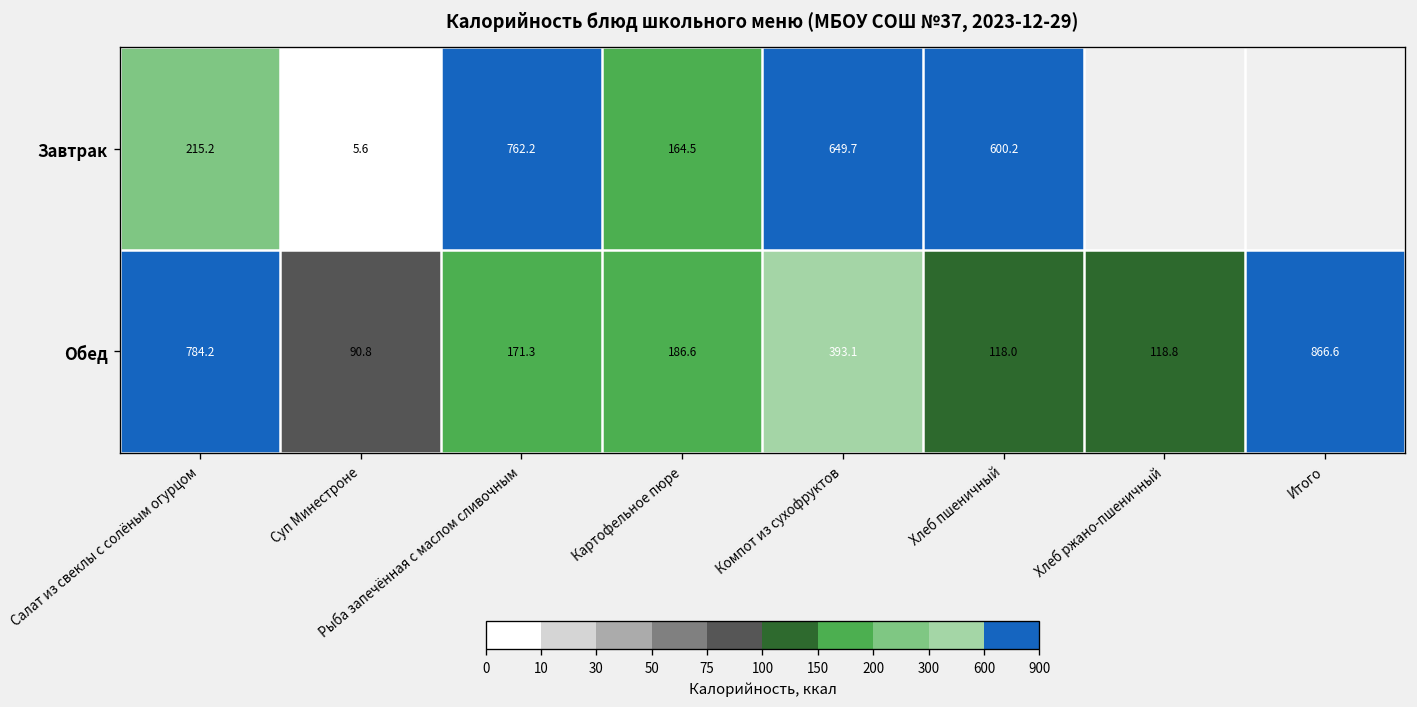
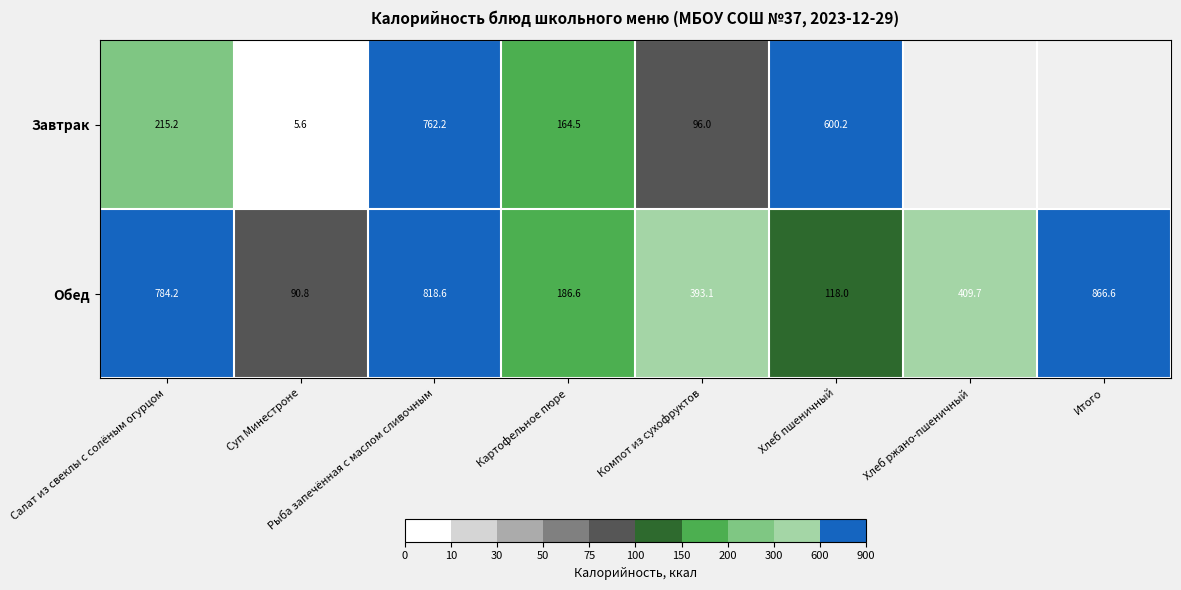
Завтрак, Компот из сухофруктов: 649.7 -> 96.0
Обед, Рыба запечённая с маслом сливочным: 171.3 -> 818.6
Обед, Хлеб ржано-пшеничный: 118.8 -> 409.7
